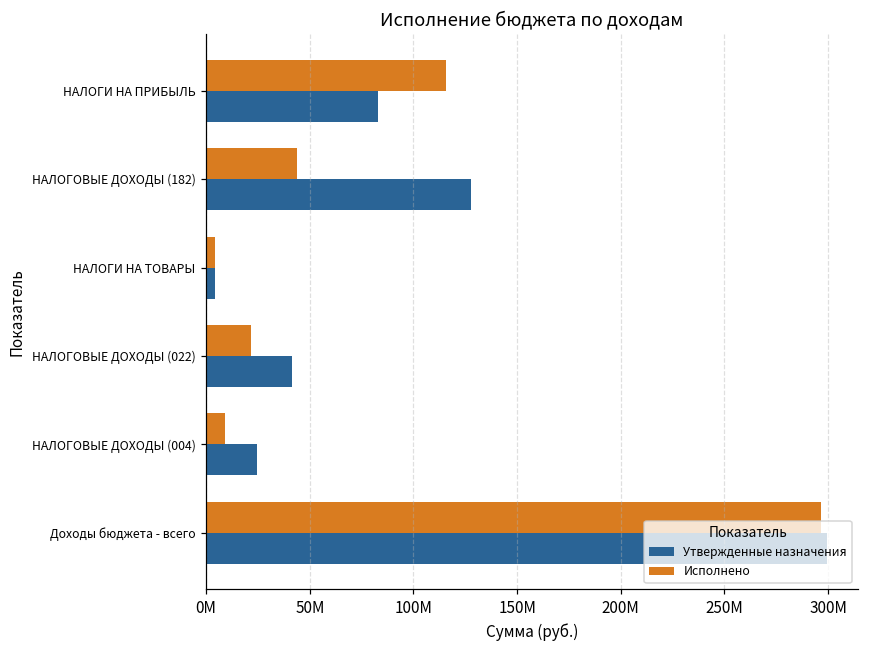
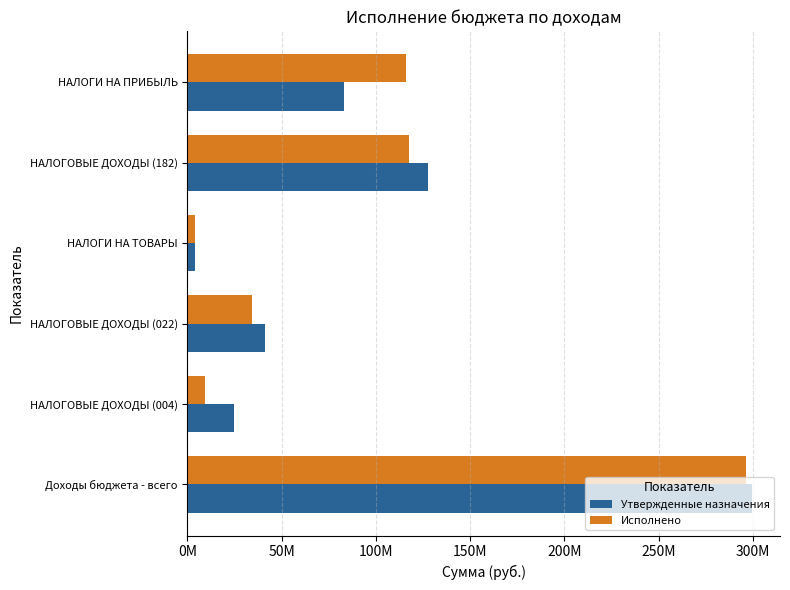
Исполнено, НАЛОГОВЫЕ ДОХОДЫ (182): 44000000 -> 118000000
Исполнено, НАЛОГОВЫЕ ДОХОДЫ (022): 21000000 -> 34000000
